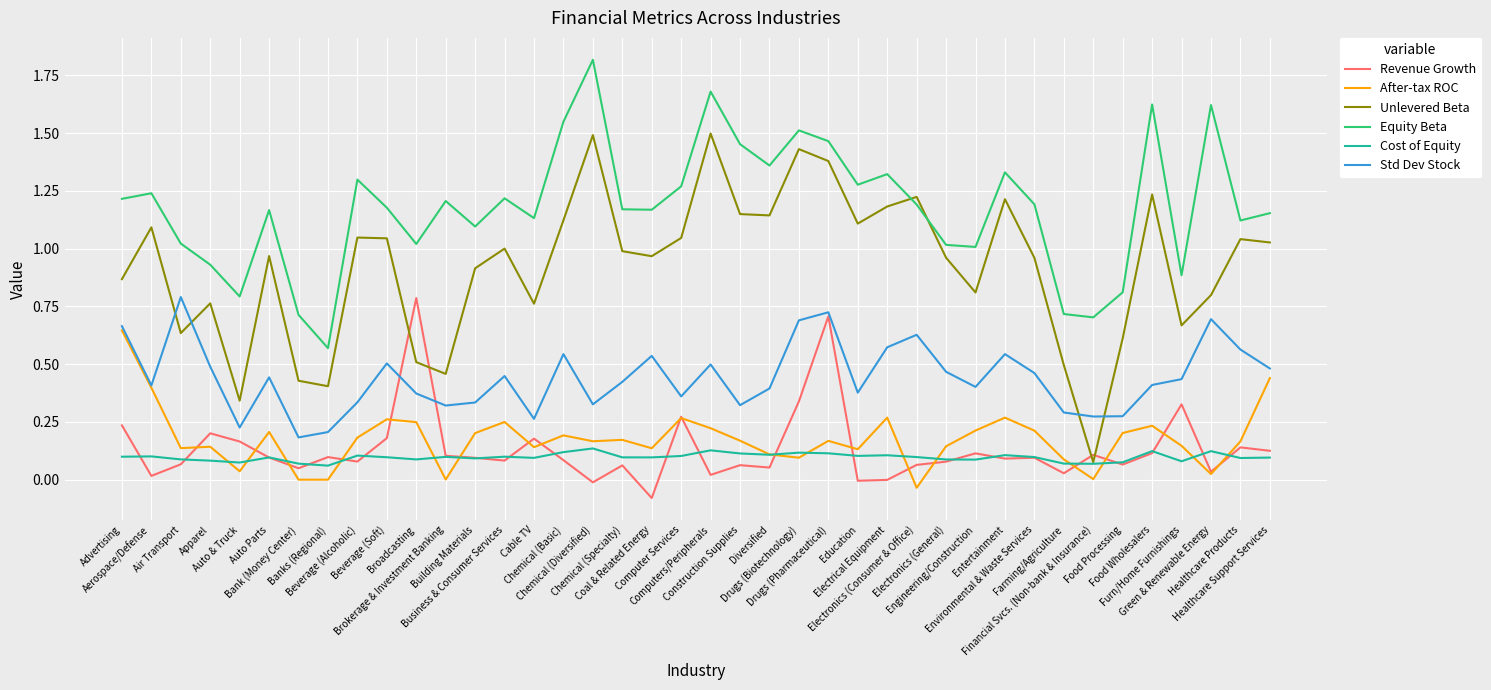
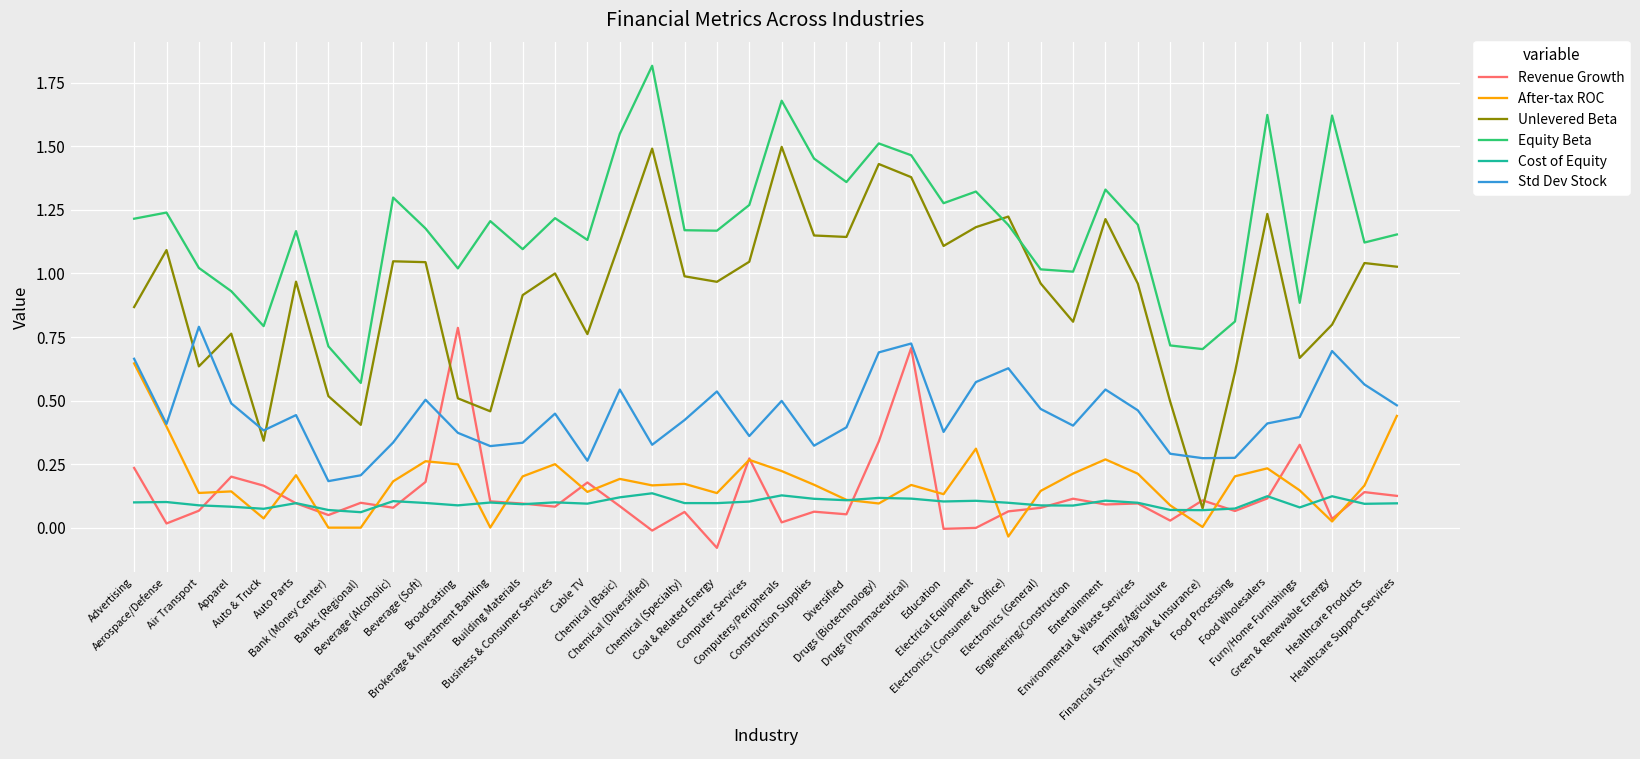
Std Dev Stock, Auto & Truck: 0.23 -> 0.38
Unlevered Beta, Bank (Money Center): 0.43 -> 0.52
After-tax ROC, Electrical Equipment: 0.27 -> 0.31
